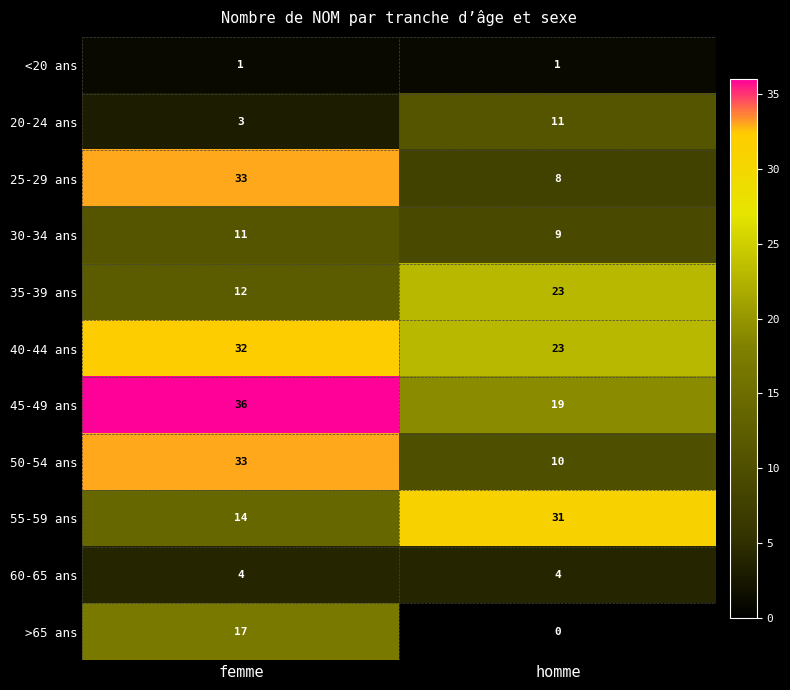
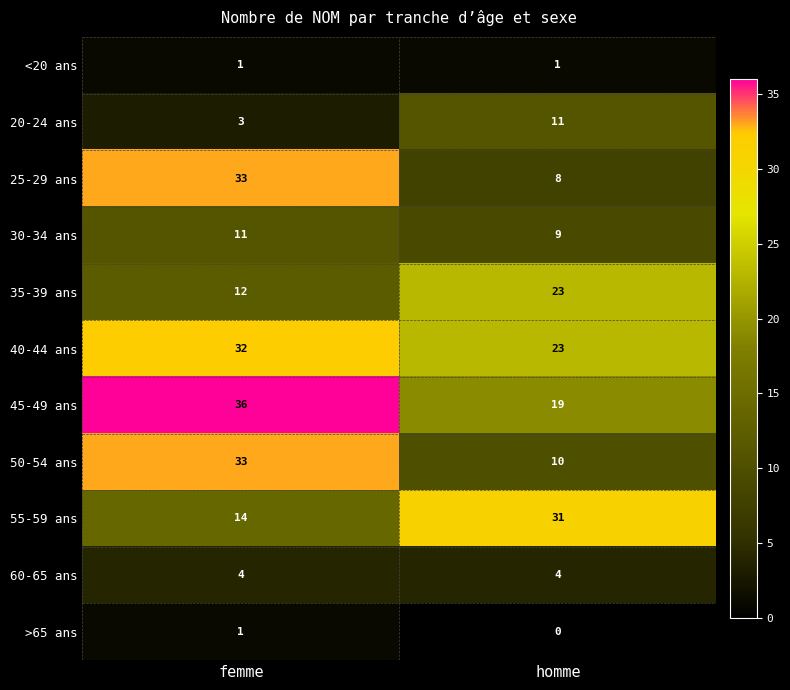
>65 ans, femme: 17 -> 1
